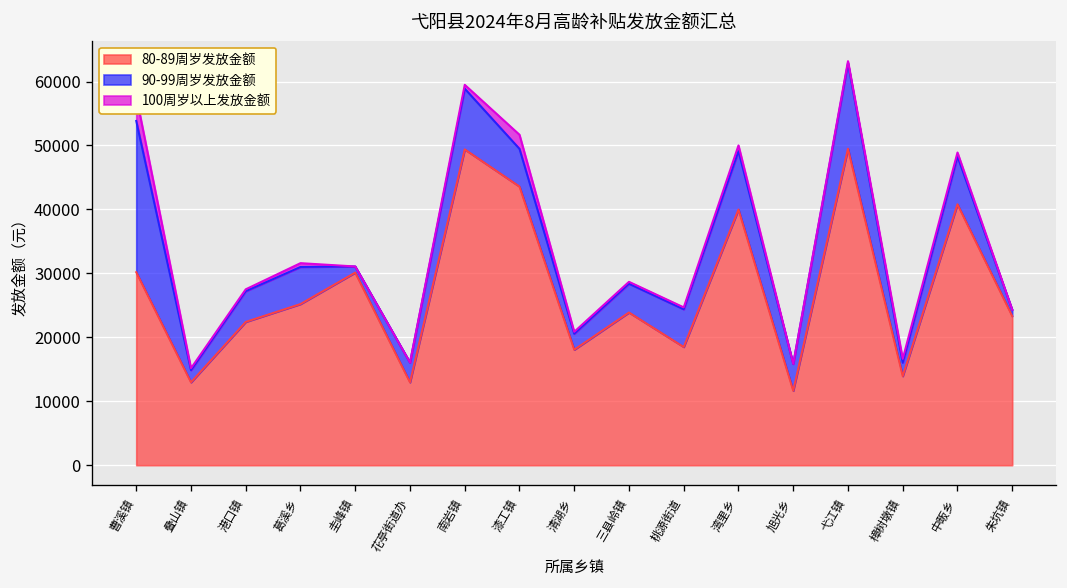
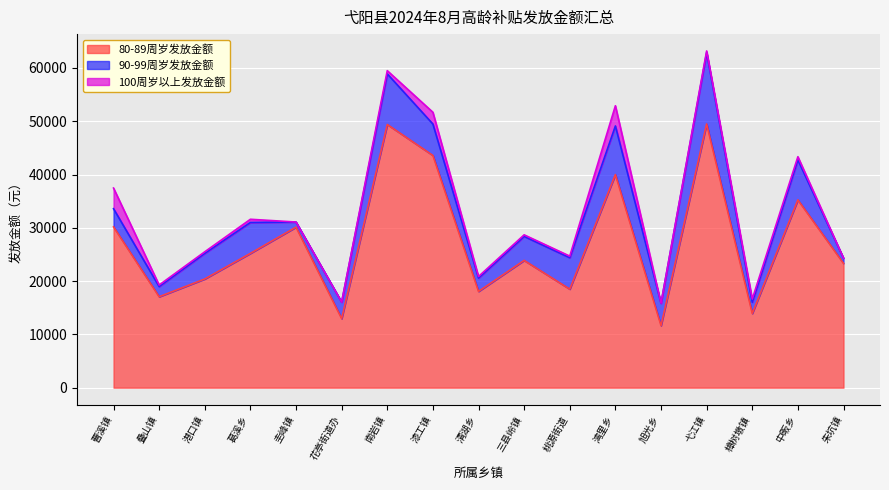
90-99周岁发放金额, 曹溪镇: 24000 -> 3000
80-89周岁发放金额, 叠山镇: 13000 -> 17000
80-89周岁发放金额, 港口镇: 22000 -> 20000
100周岁以上发放金额, 湾里乡: 1000 -> 4000
80-89周岁发放金额, 中畈乡: 41000 -> 35000
